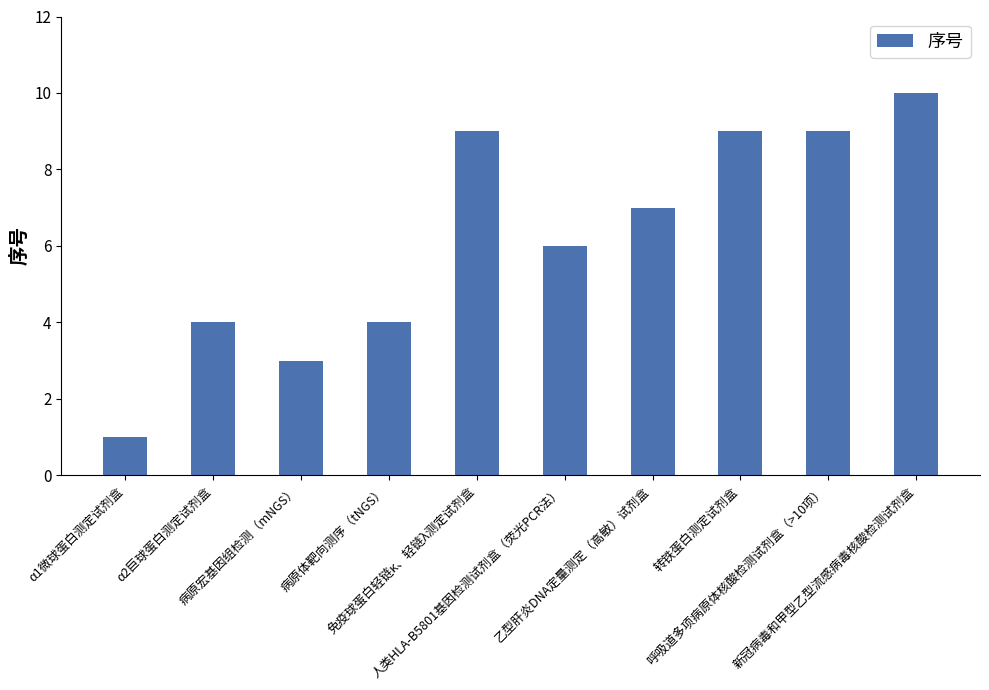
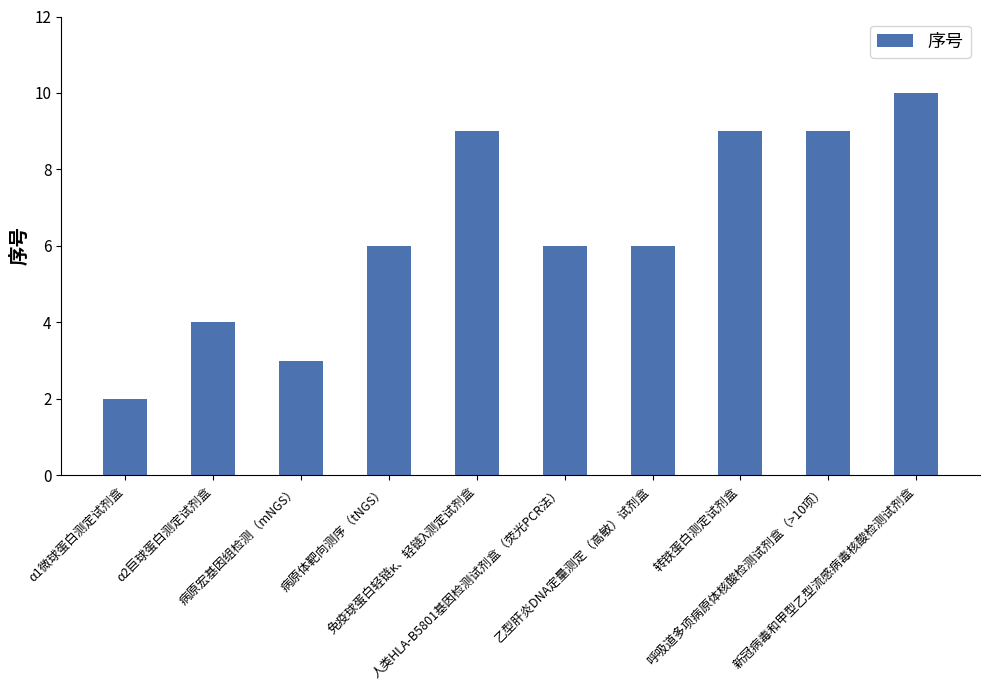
α1微球蛋白测定试剂盒: 1 -> 2
病原体靶向测序（tNGS）: 4 -> 6
乙型肝炎DNA定量测定（高敏）试剂盒: 7 -> 6
